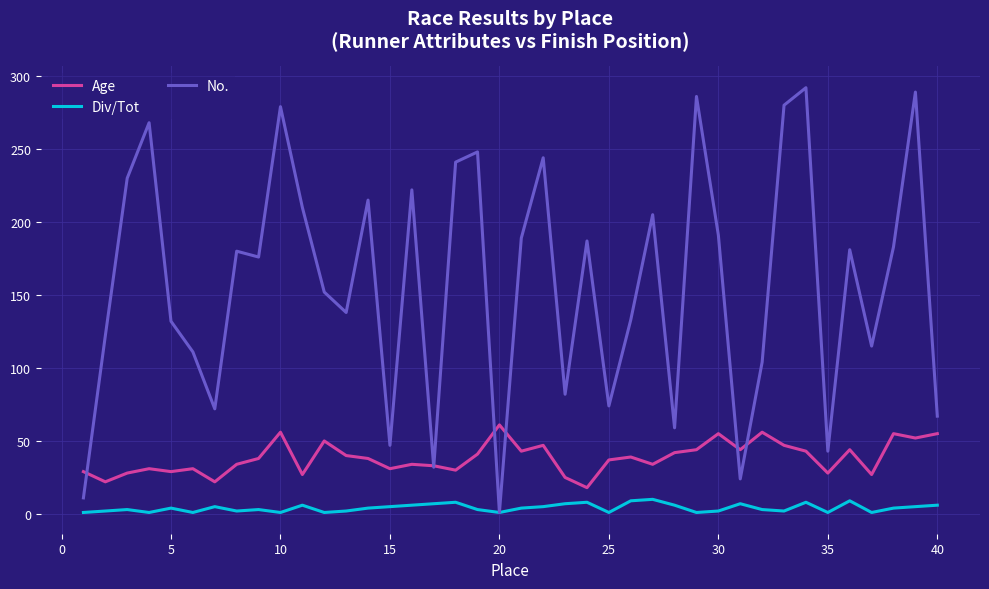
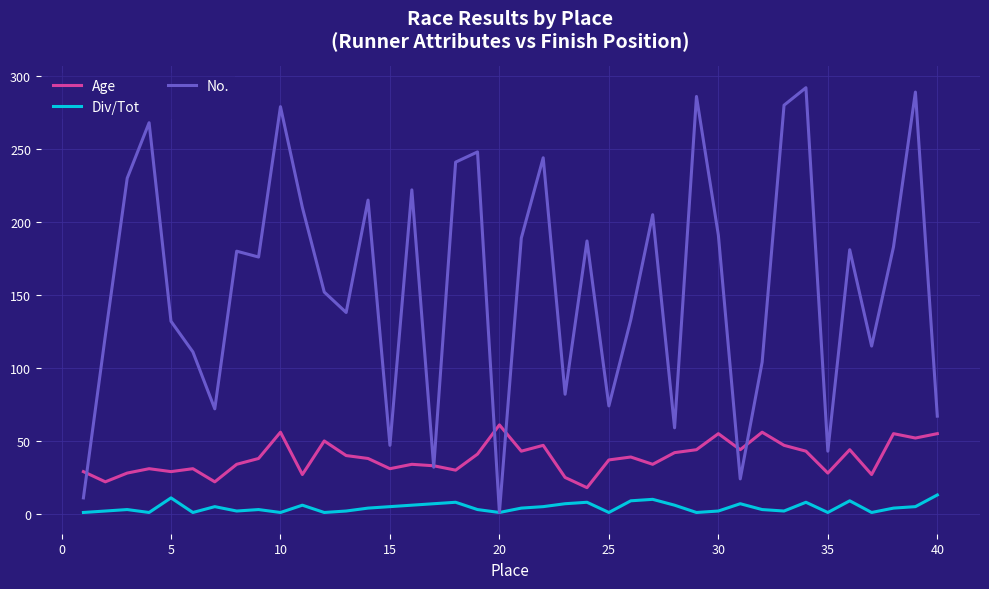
Div/Tot, 5: 4 -> 11
Div/Tot, 40: 6 -> 13
